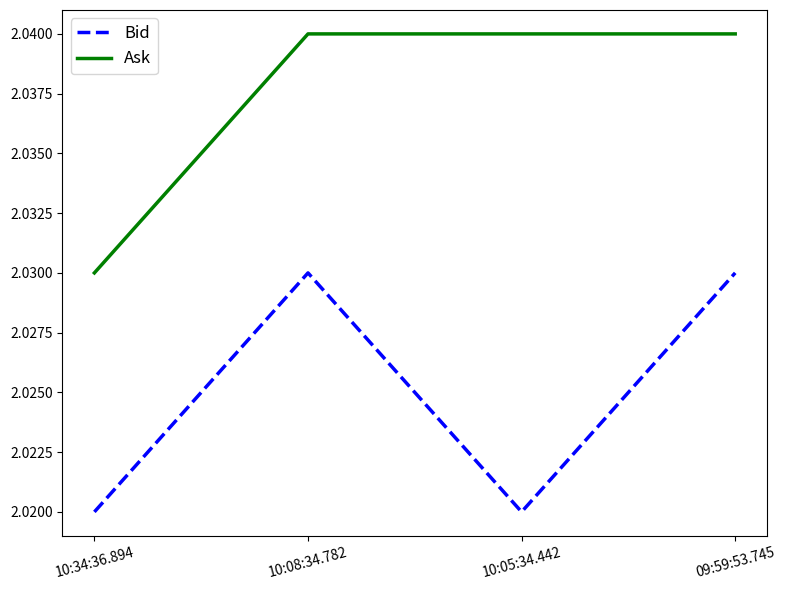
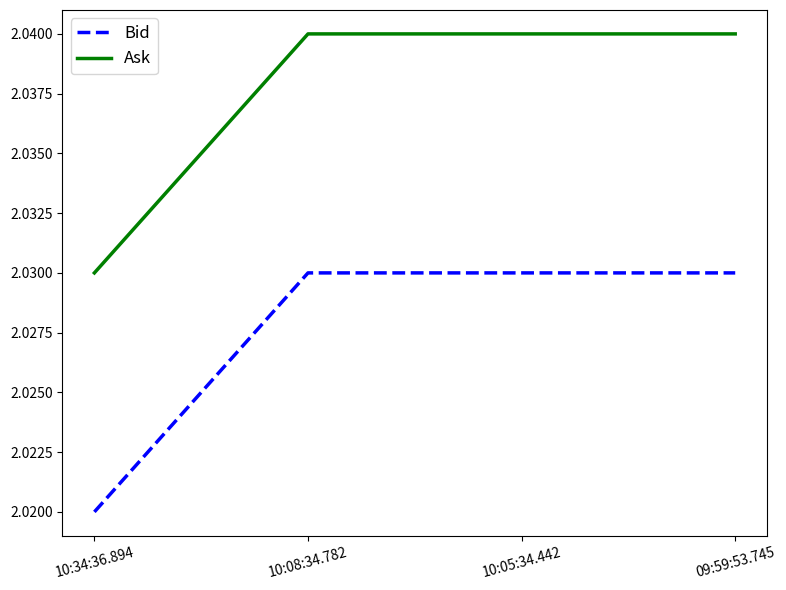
Bid, 10:05:34.442: 2.02 -> 2.03
